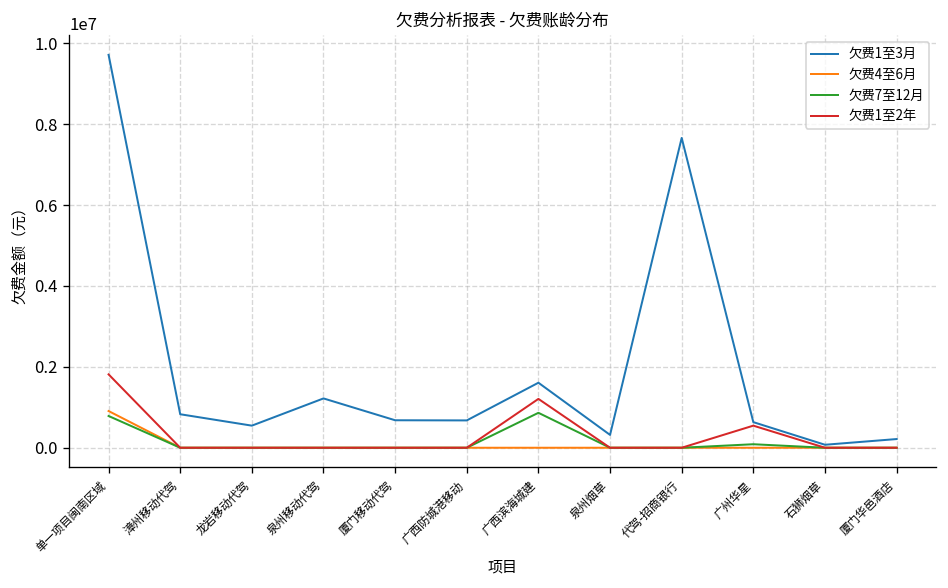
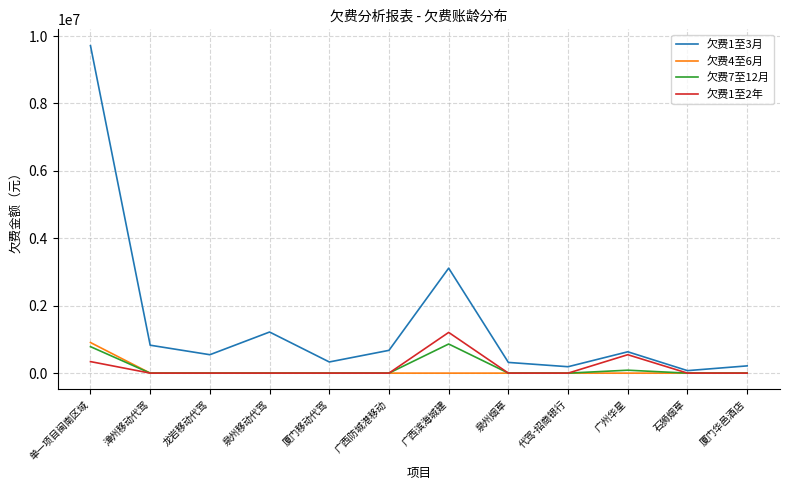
欠费1至2年, 单一项目闽南区域: 1800000 -> 300000
欠费1至3月, 厦门移动代驾: 700000 -> 300000
欠费1至3月, 广西滨海城建: 1600000 -> 3100000
欠费1至3月, 代驾-招商银行: 7700000 -> 200000
